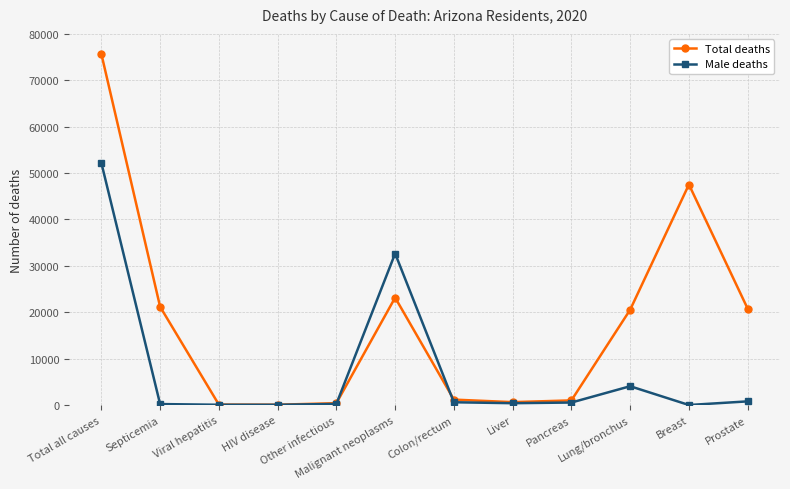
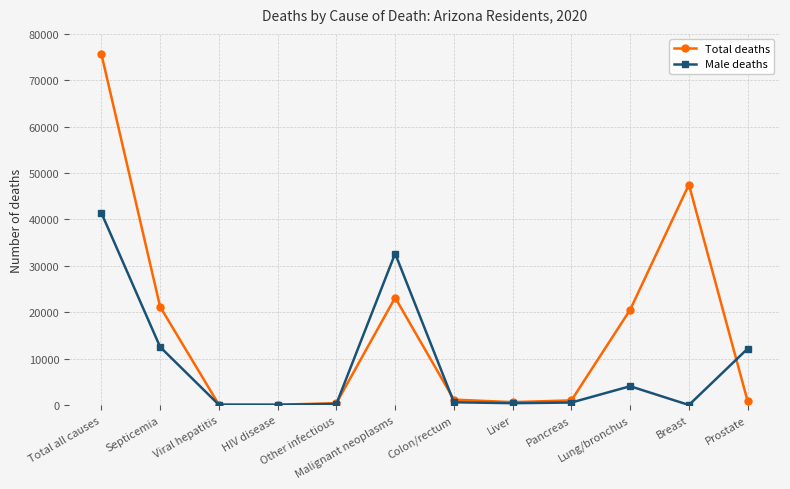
Male deaths, Total all causes: 52000 -> 41000
Male deaths, Septicemia: 0 -> 13000
Total deaths, Prostate: 21000 -> 1000
Male deaths, Prostate: 1000 -> 12000
